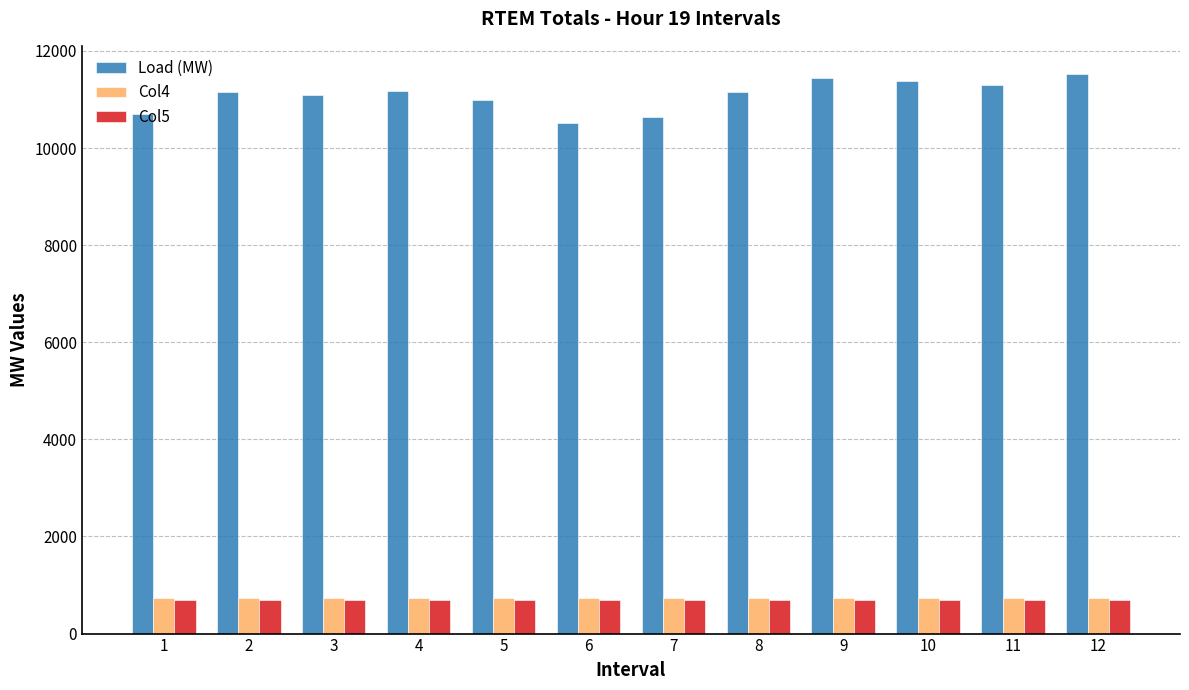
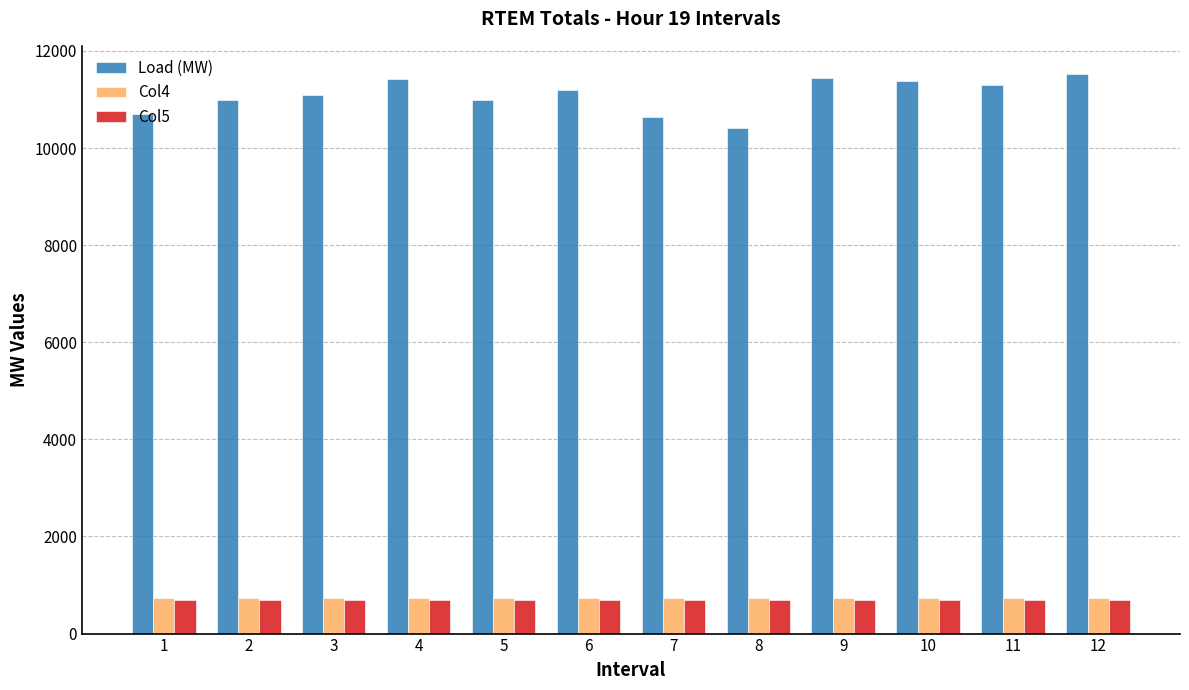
Load (MW), 2: 11200 -> 11000
Load (MW), 4: 11200 -> 11400
Load (MW), 6: 10500 -> 11200
Load (MW), 8: 11100 -> 10400
